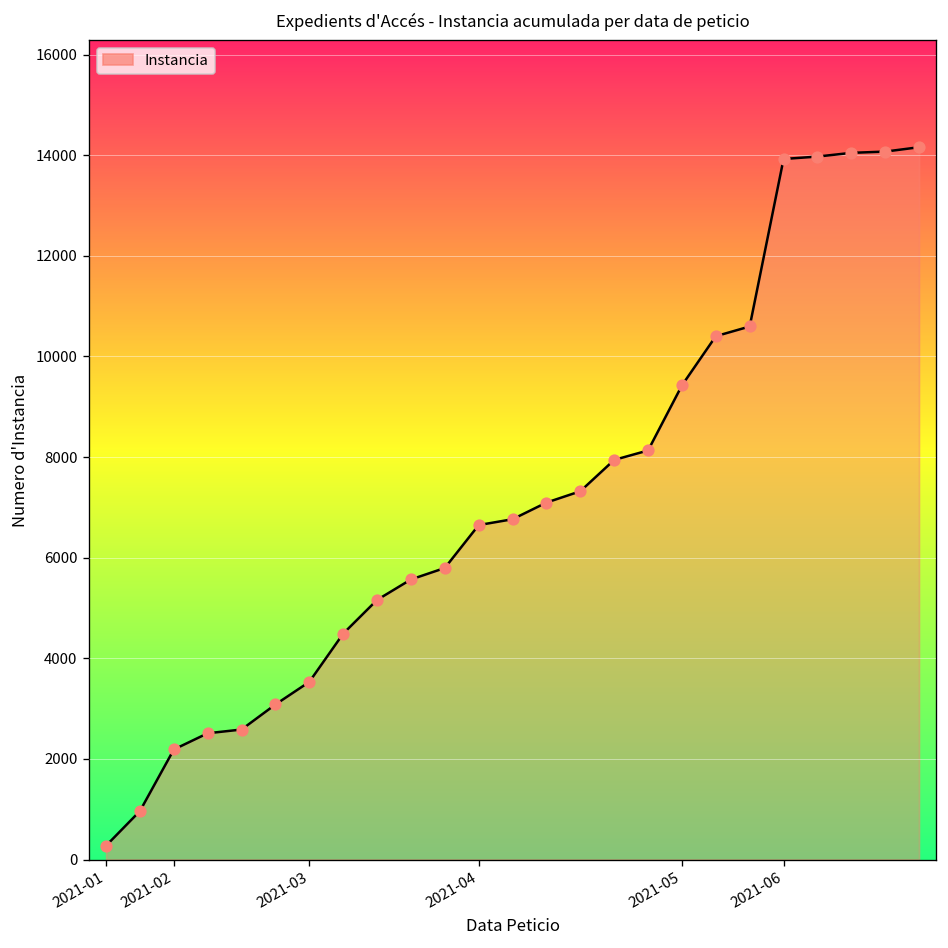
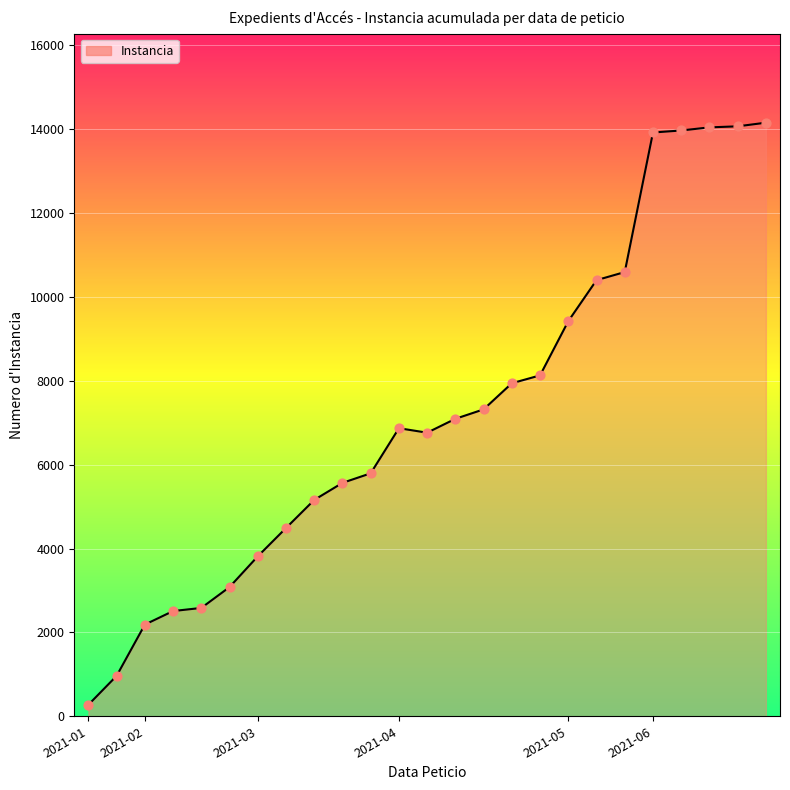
2021-03: 3500 -> 3800
2021-04: 6600 -> 6900
